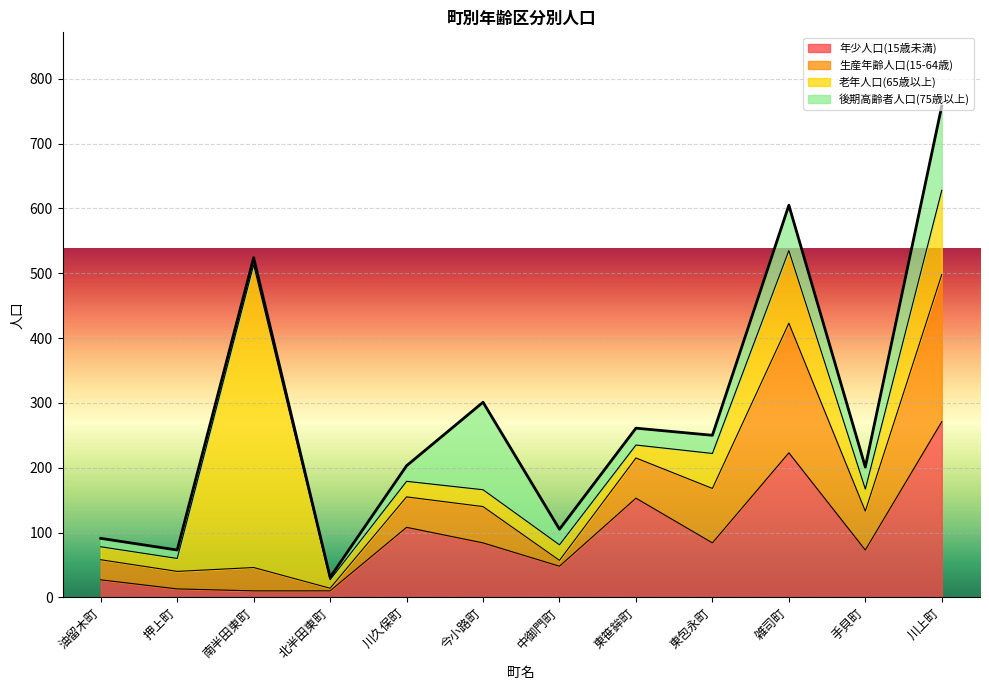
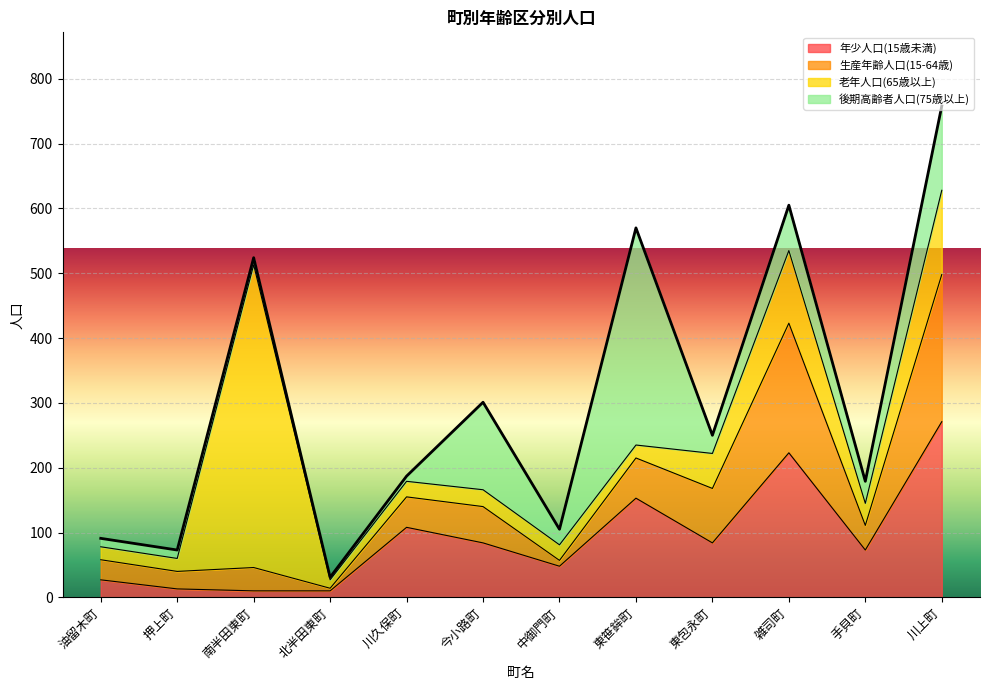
後期高齢者人口(75歳以上), 川久保町: 20 -> 10
後期高齢者人口(75歳以上), 東笹鉾町: 30 -> 340
生産年齢人口(15-64歳), 手貝町: 60 -> 40
